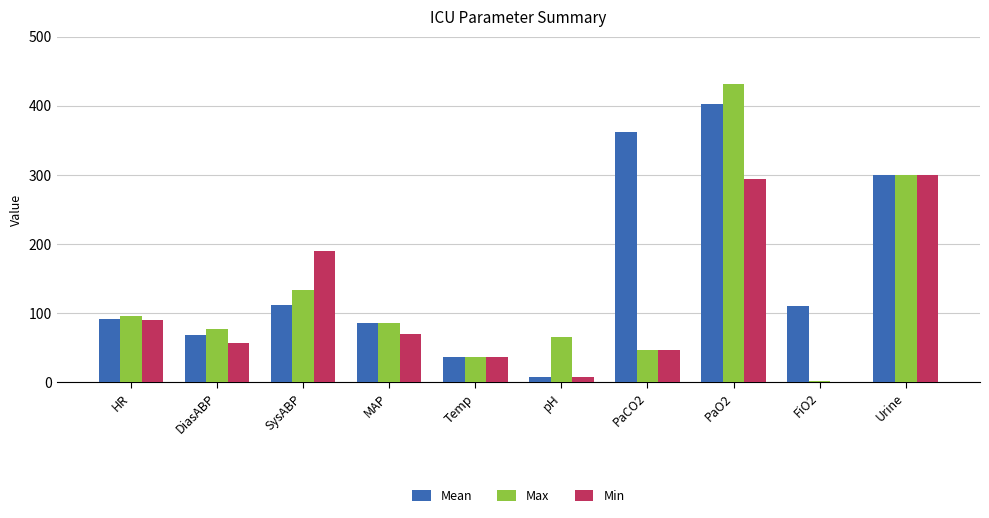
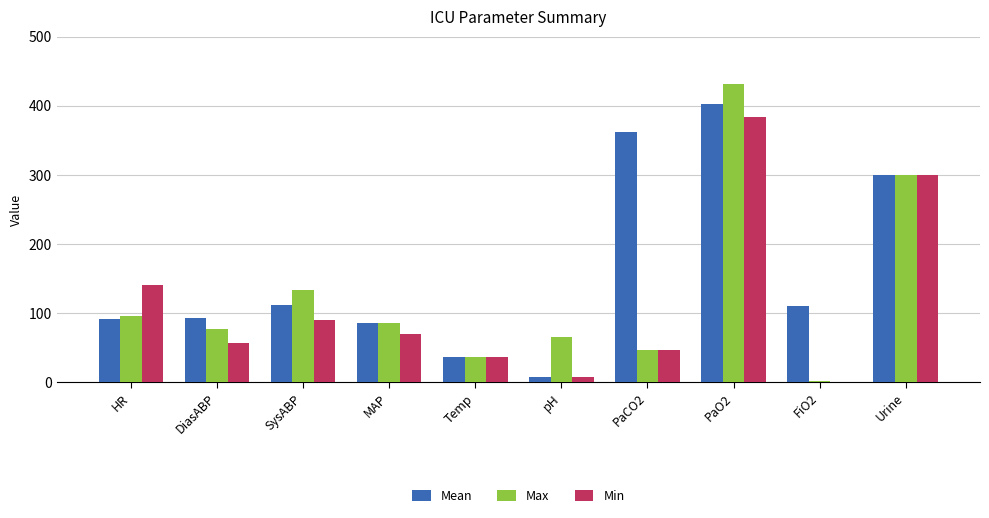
Min, HR: 90 -> 140
Mean, DiasABP: 70 -> 90
Min, SysABP: 190 -> 90
Min, PaO2: 290 -> 380
